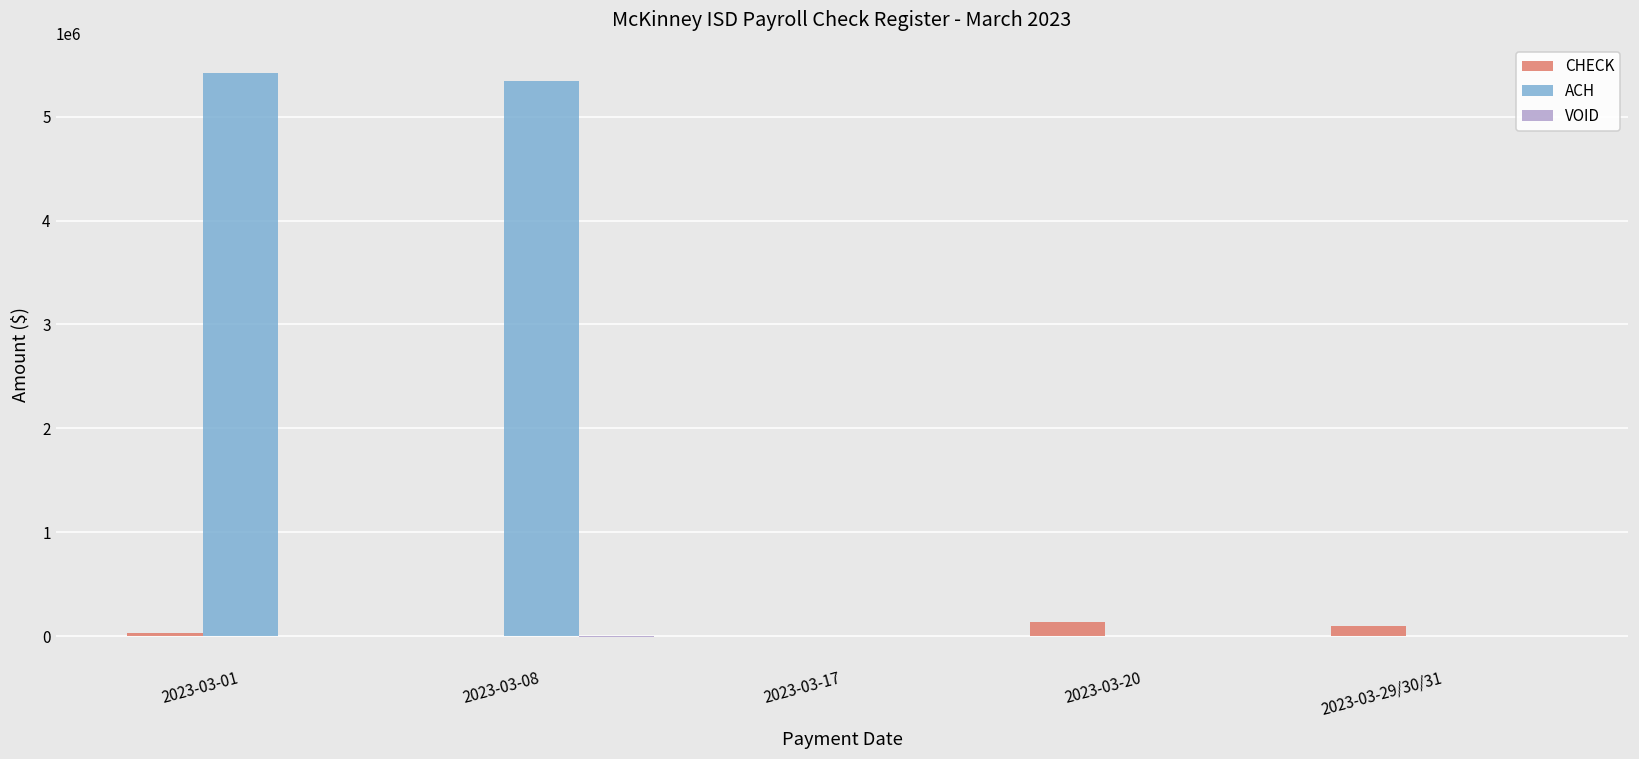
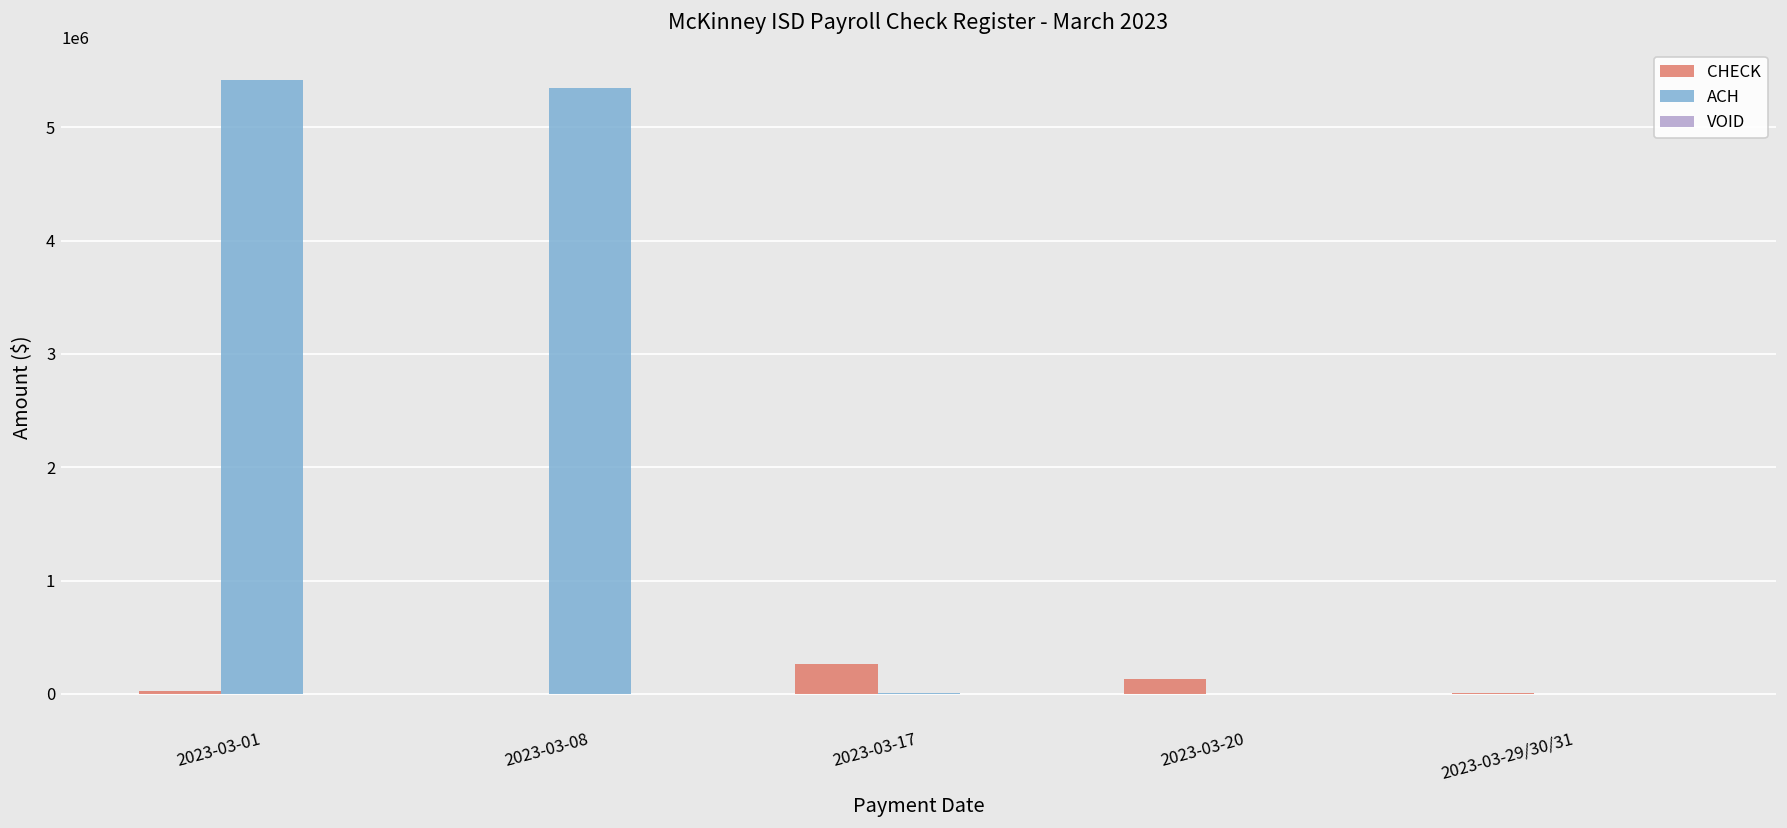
CHECK, 2023-03-17: 0 -> 300000
CHECK, 2023-03-29/30/31: 100000 -> 0
